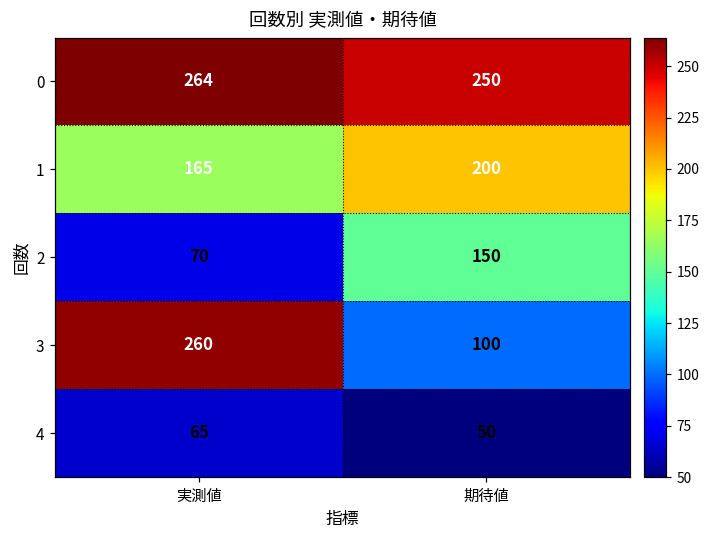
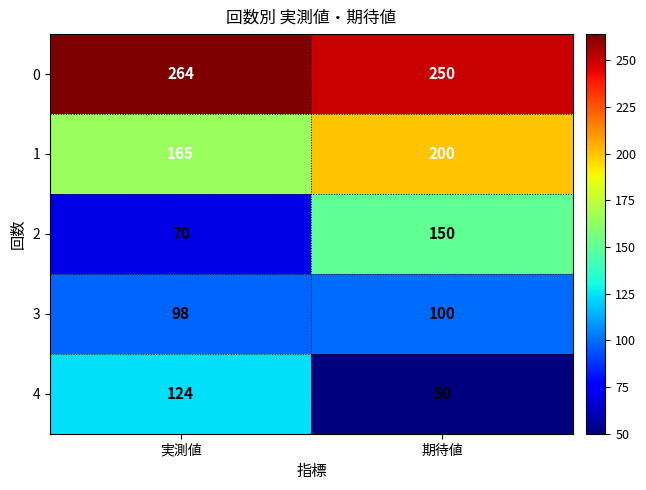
3, 実測値: 260 -> 98
4, 実測値: 65 -> 124
